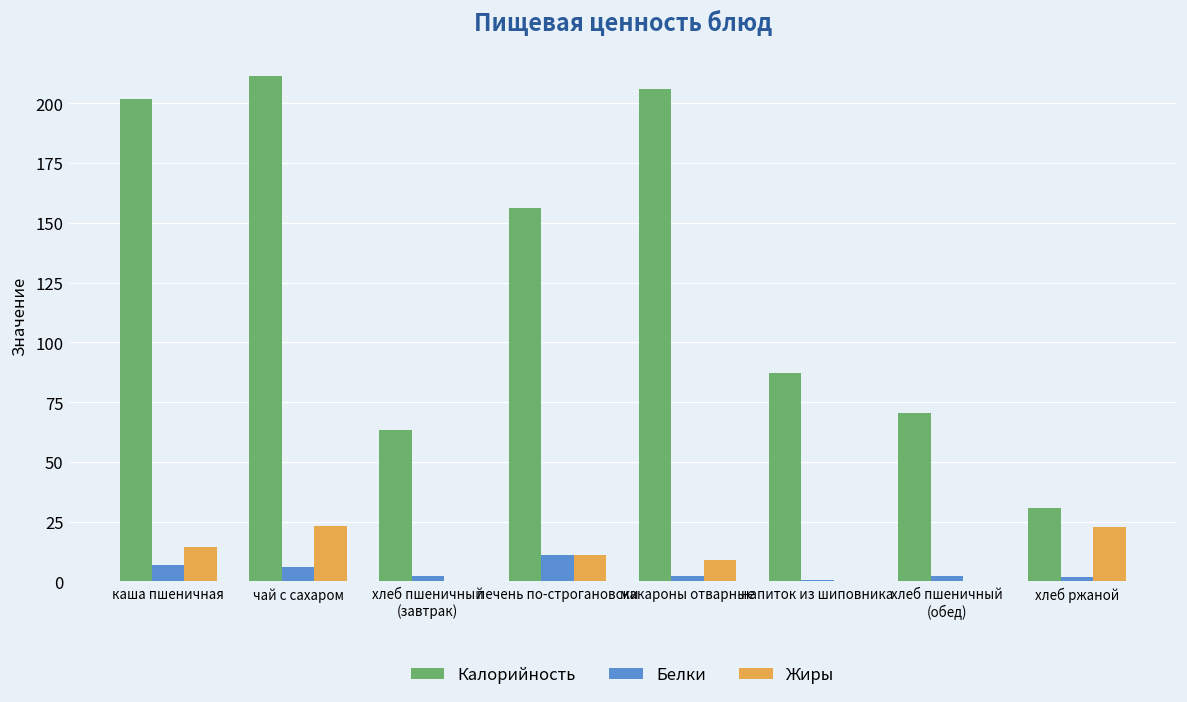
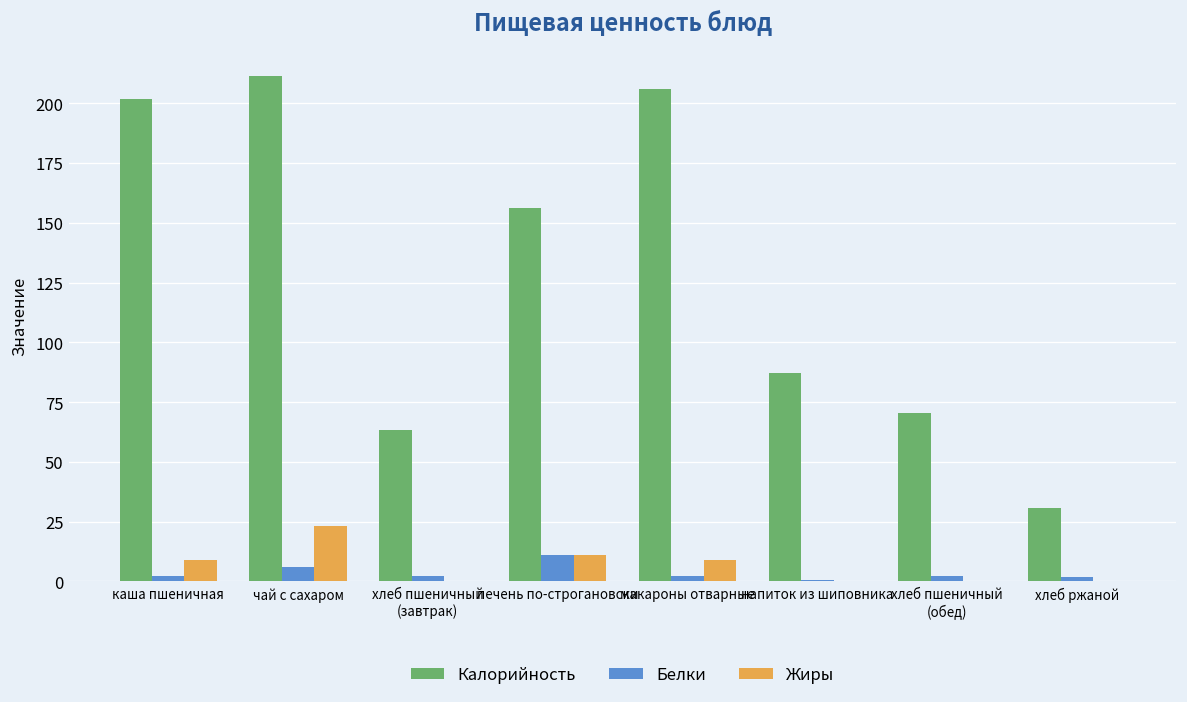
Белки, каша пшеничная: 7 -> 2
Жиры, каша пшеничная: 15 -> 9
Жиры, хлеб ржаной: 23 -> 0
